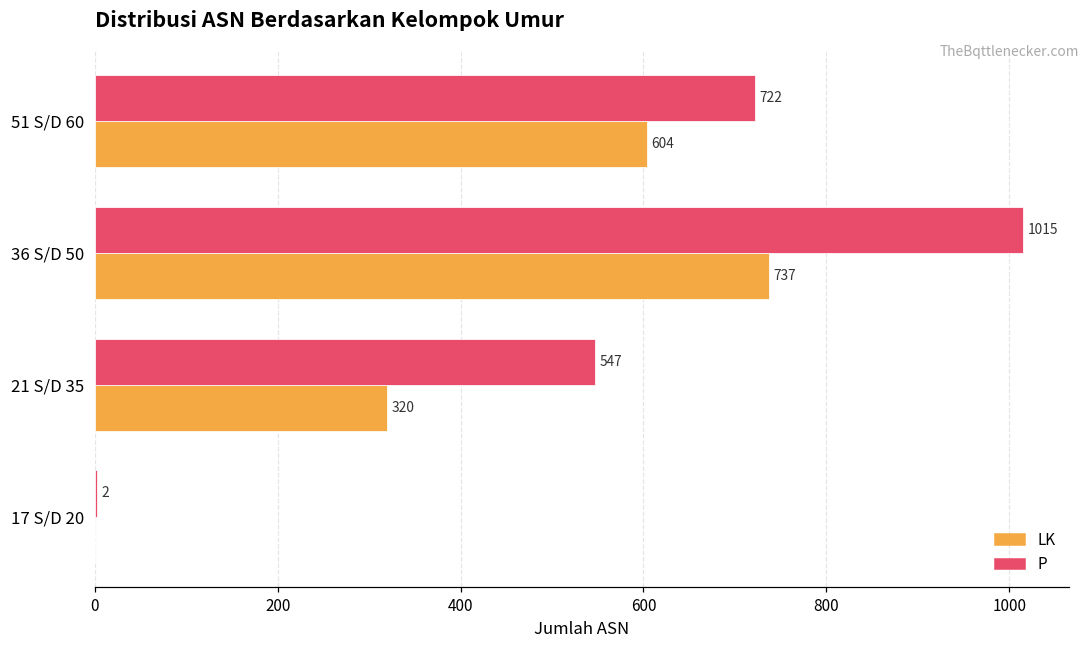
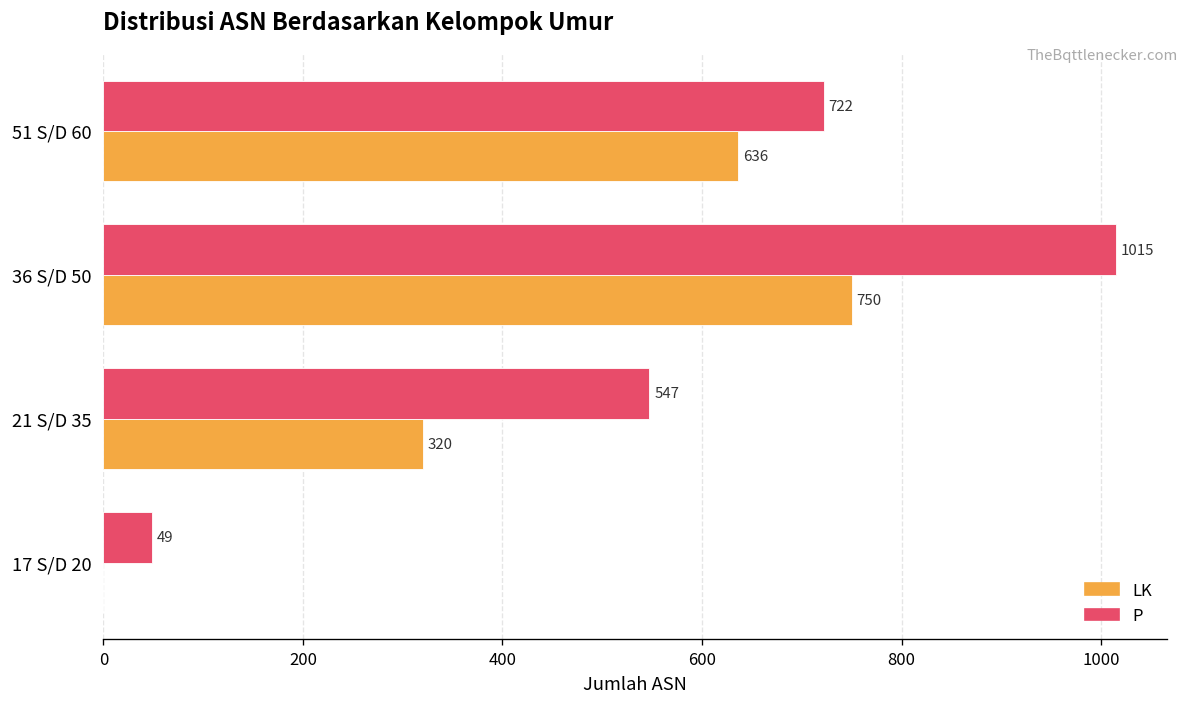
LK, 51 S/D 60: 604 -> 636
LK, 36 S/D 50: 737 -> 750
P, 17 S/D 20: 2 -> 49
